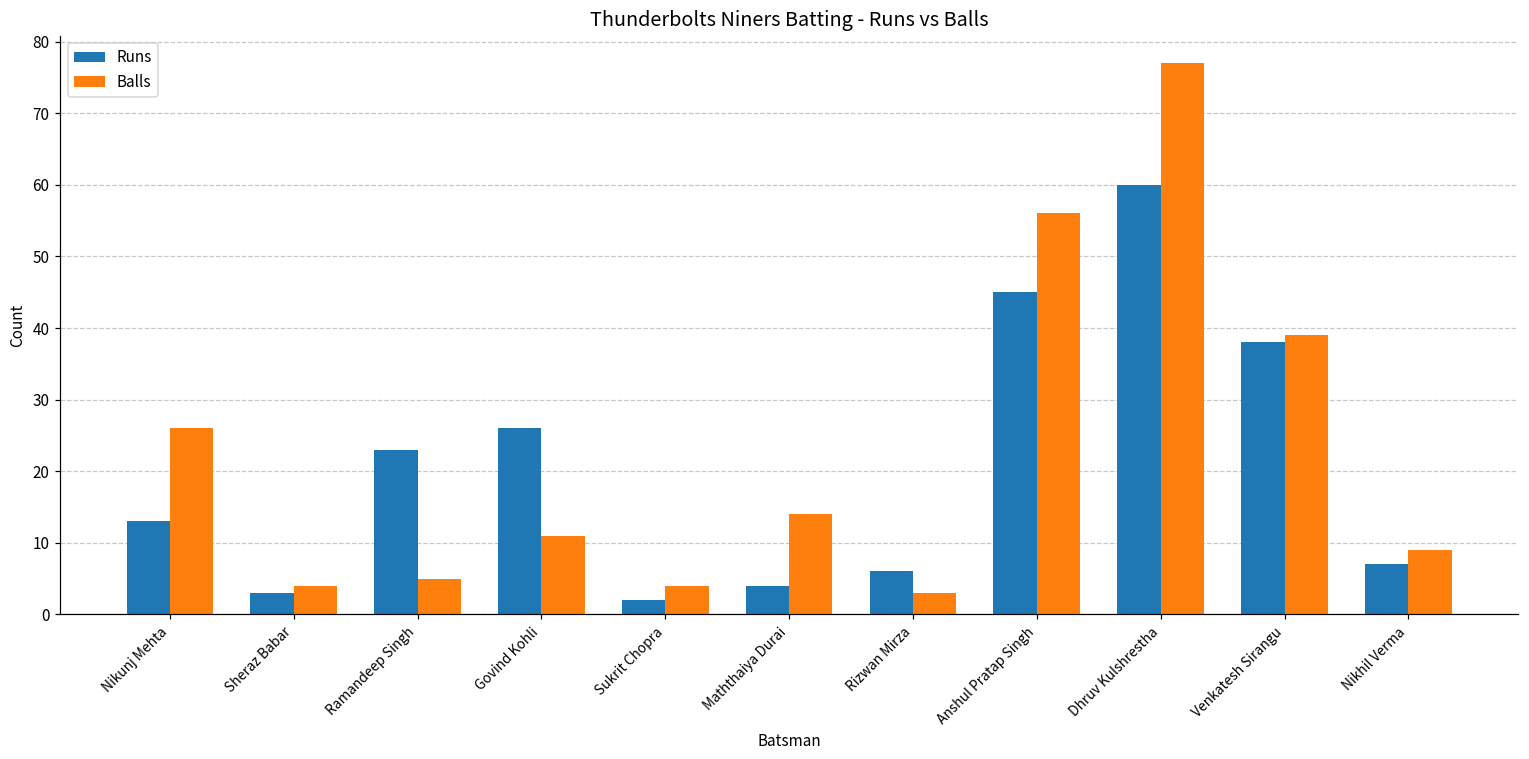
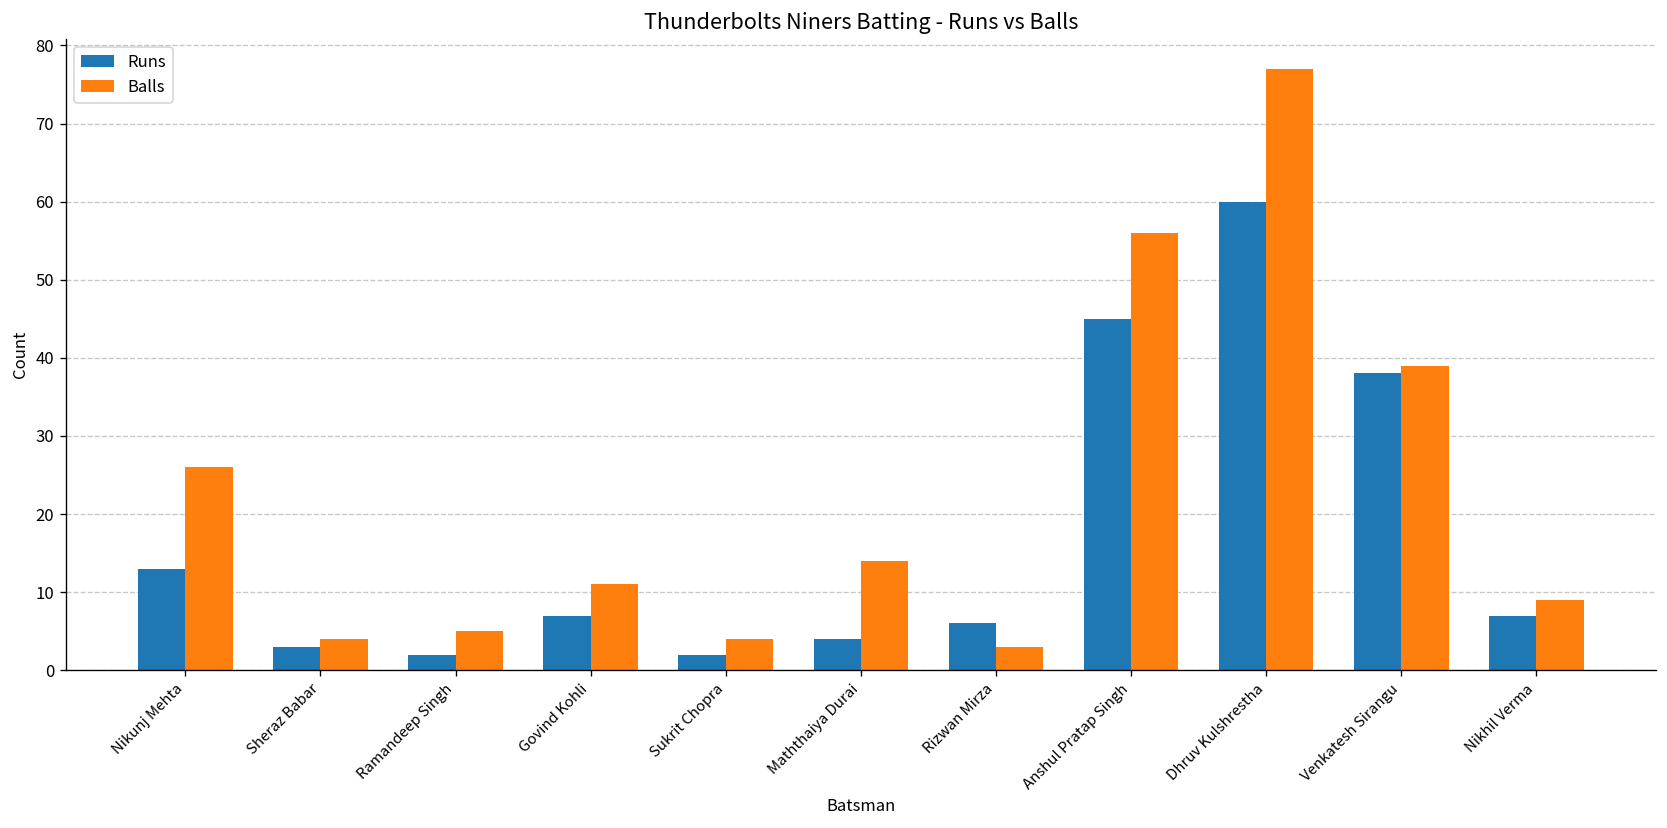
Runs, Ramandeep Singh: 23 -> 2
Runs, Govind Kohli: 26 -> 7
